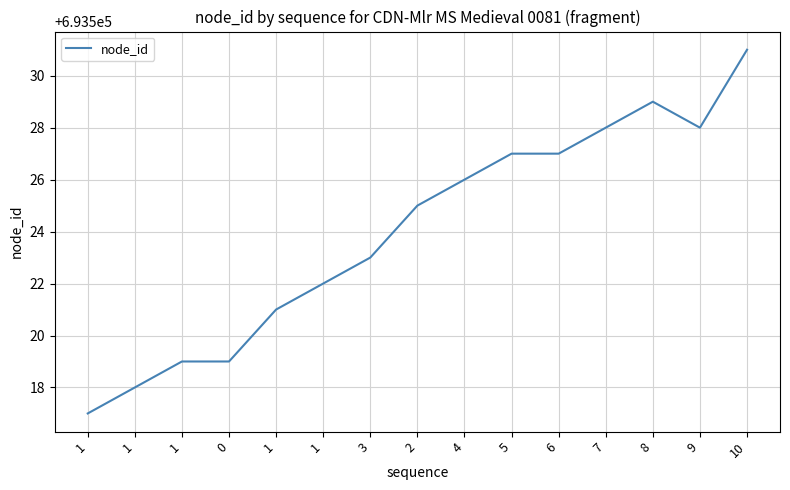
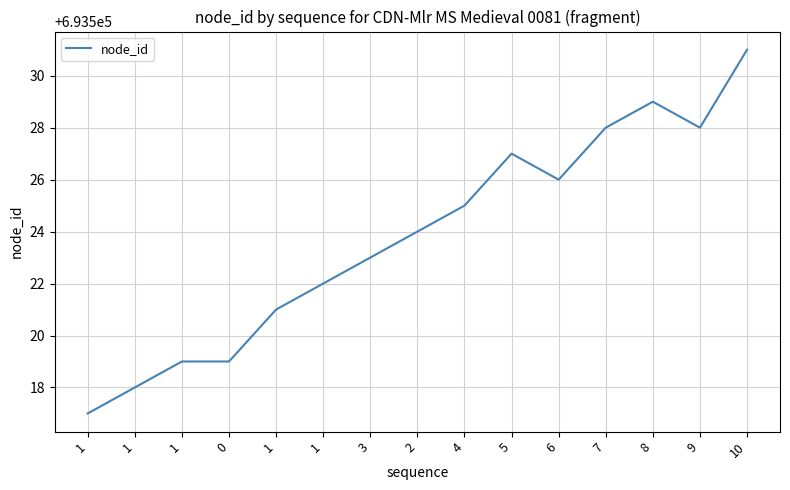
2: 693525 -> 693524
4: 693526 -> 693525
6: 693527 -> 693526
